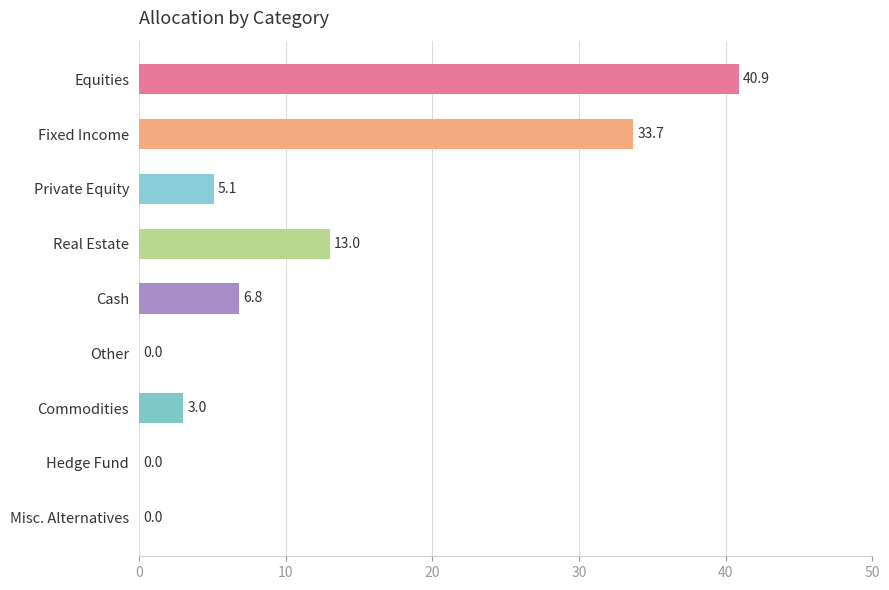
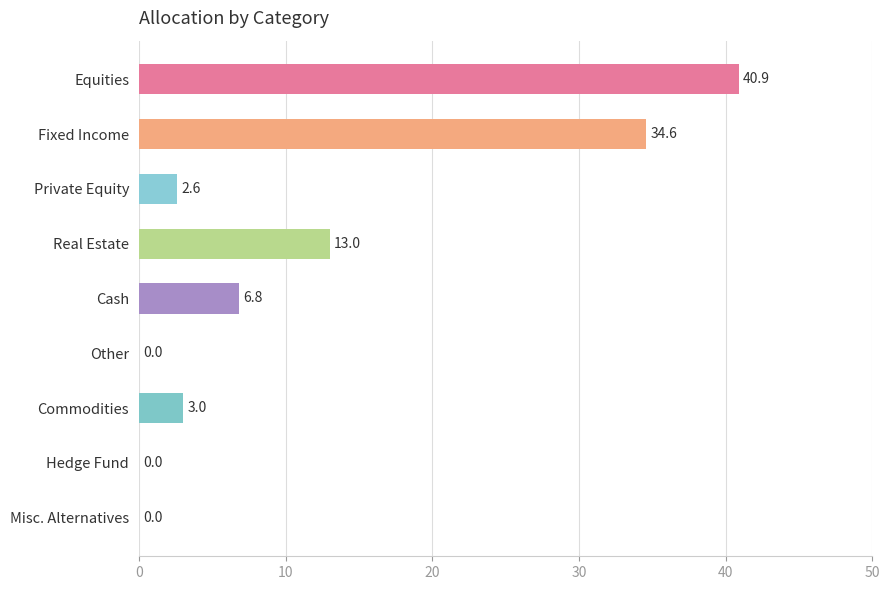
Fixed Income: 33.7 -> 34.6
Private Equity: 5.1 -> 2.6
